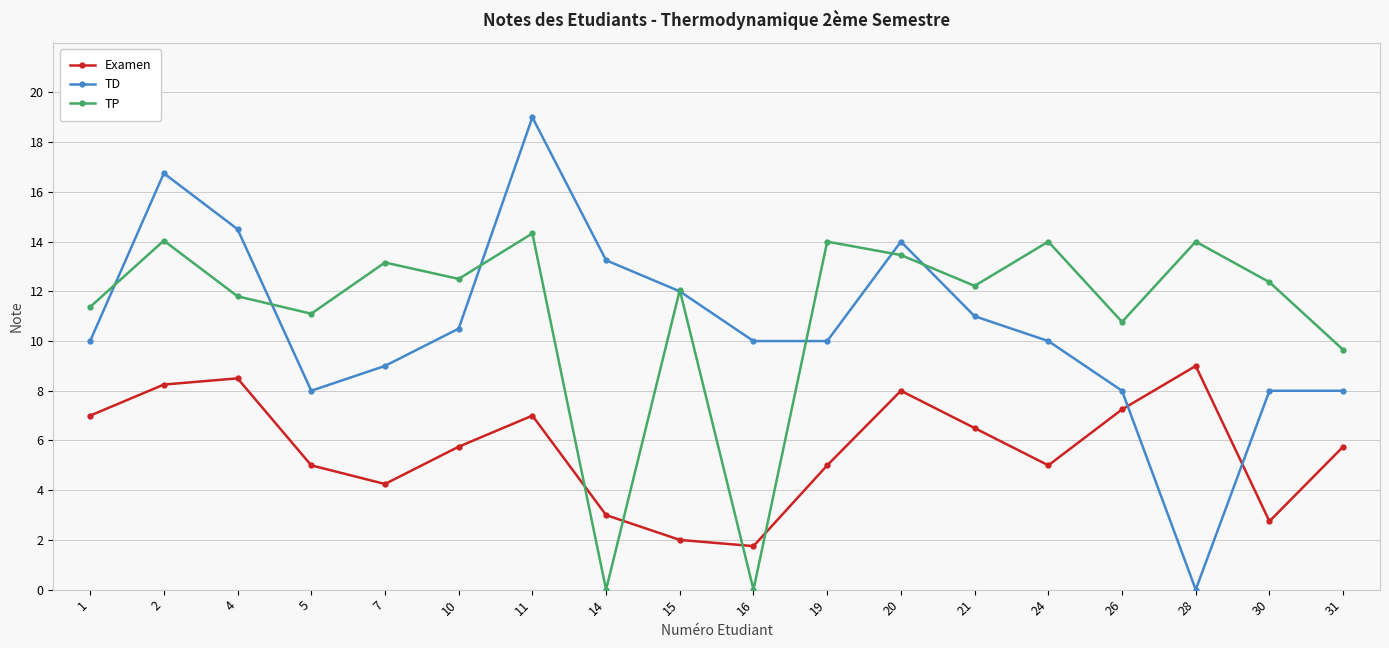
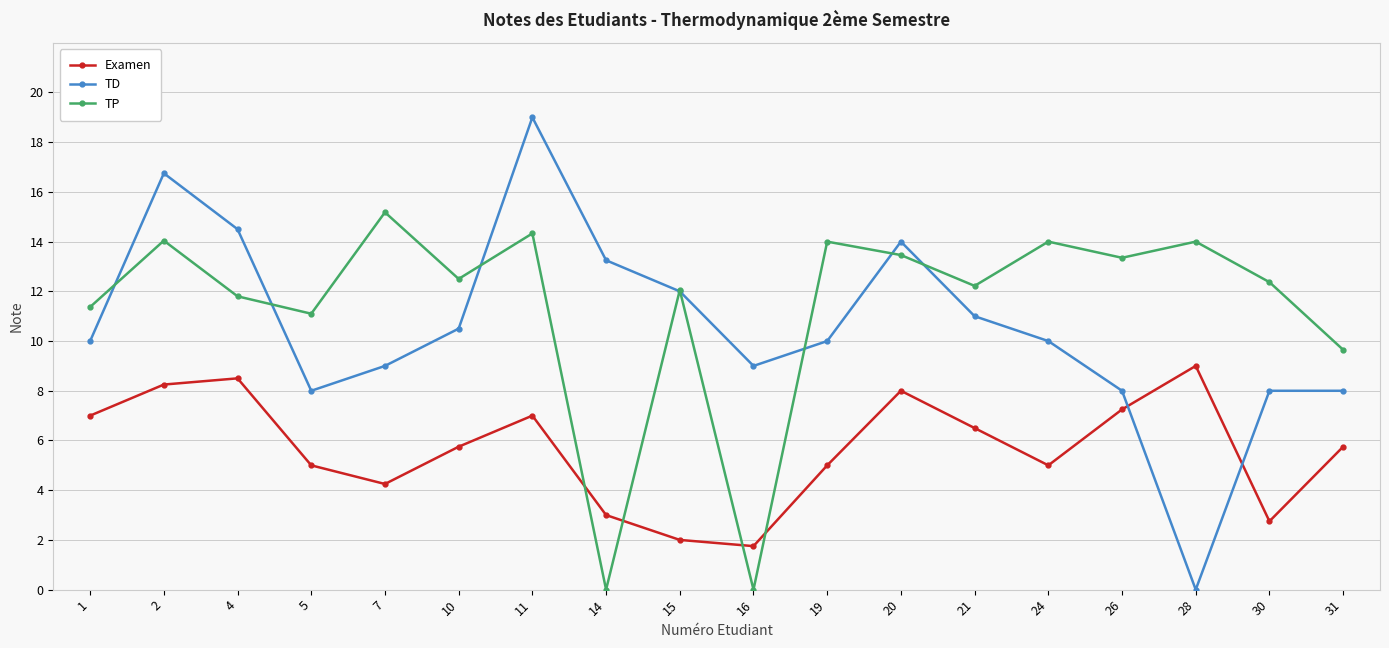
TP, 7: 13.2 -> 15.2
TD, 16: 10 -> 9
TP, 26: 10.8 -> 13.4
